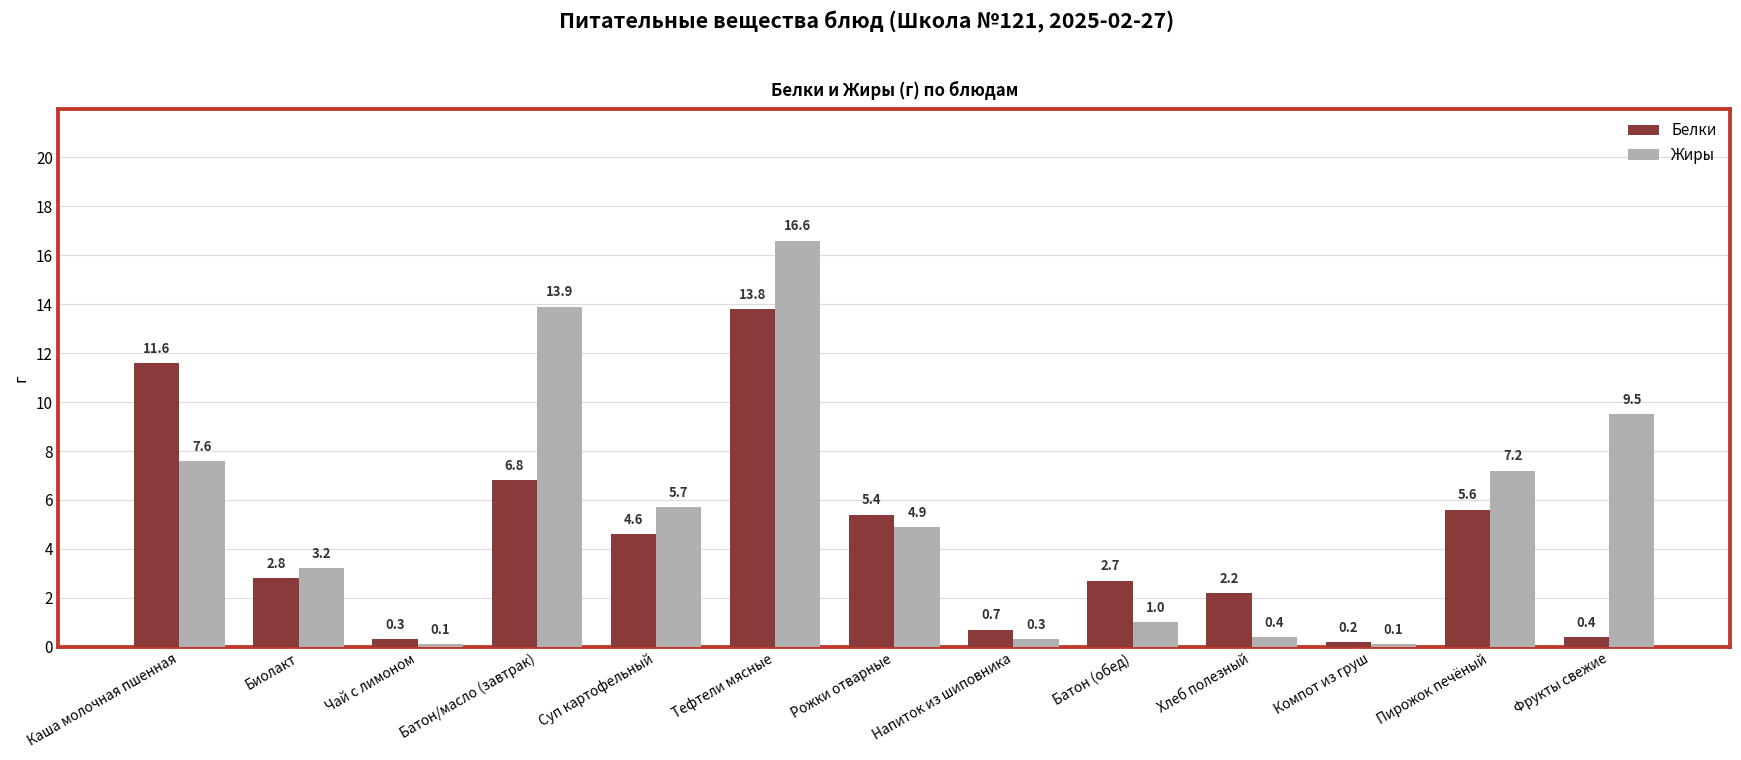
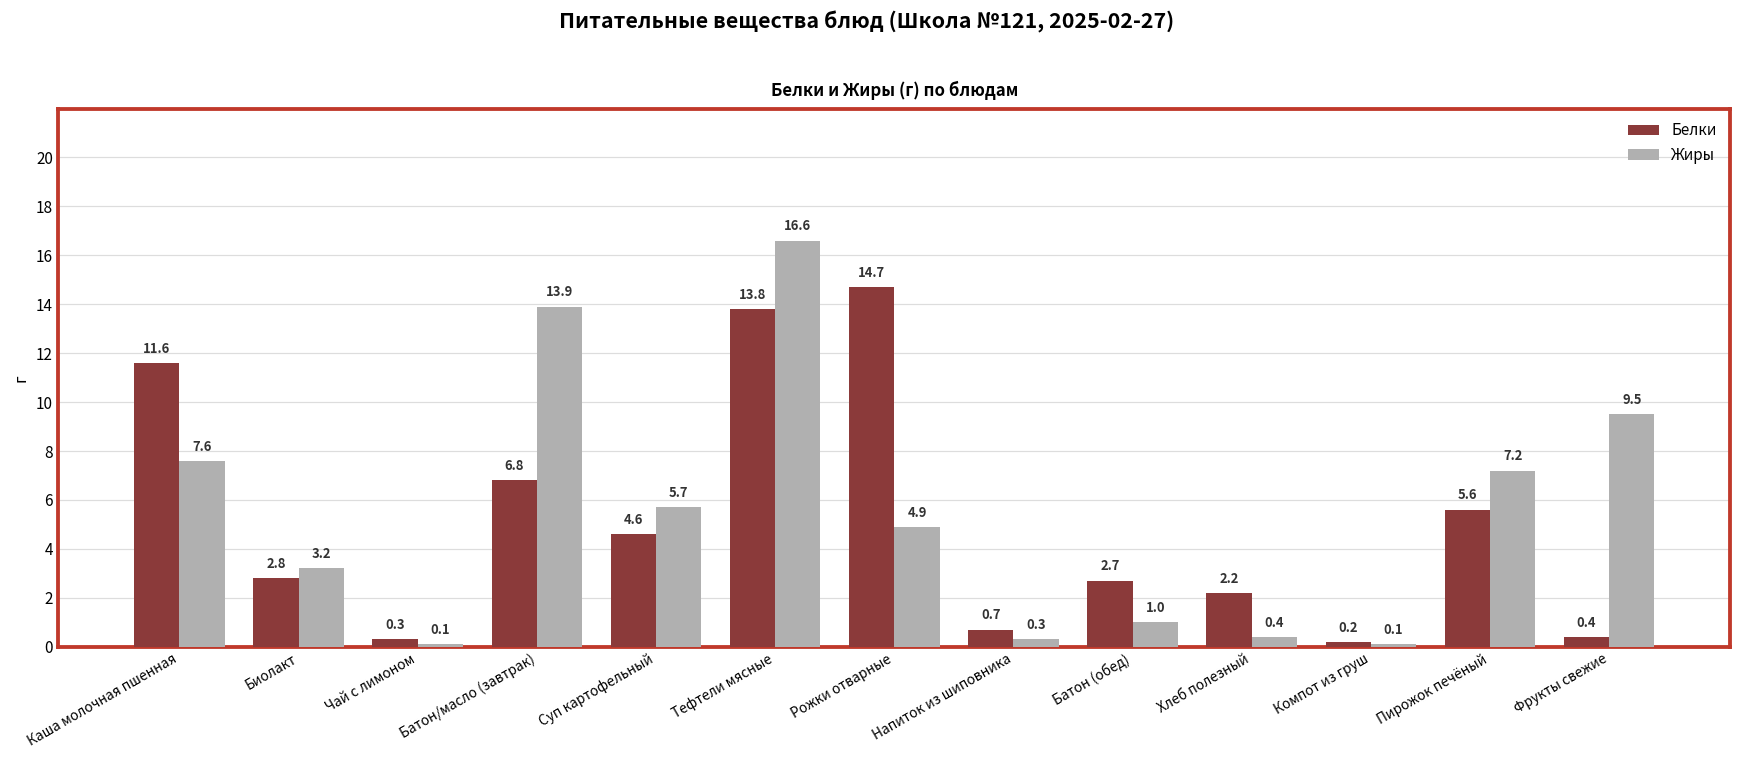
Белки, Рожки отварные: 5.4 -> 14.7
